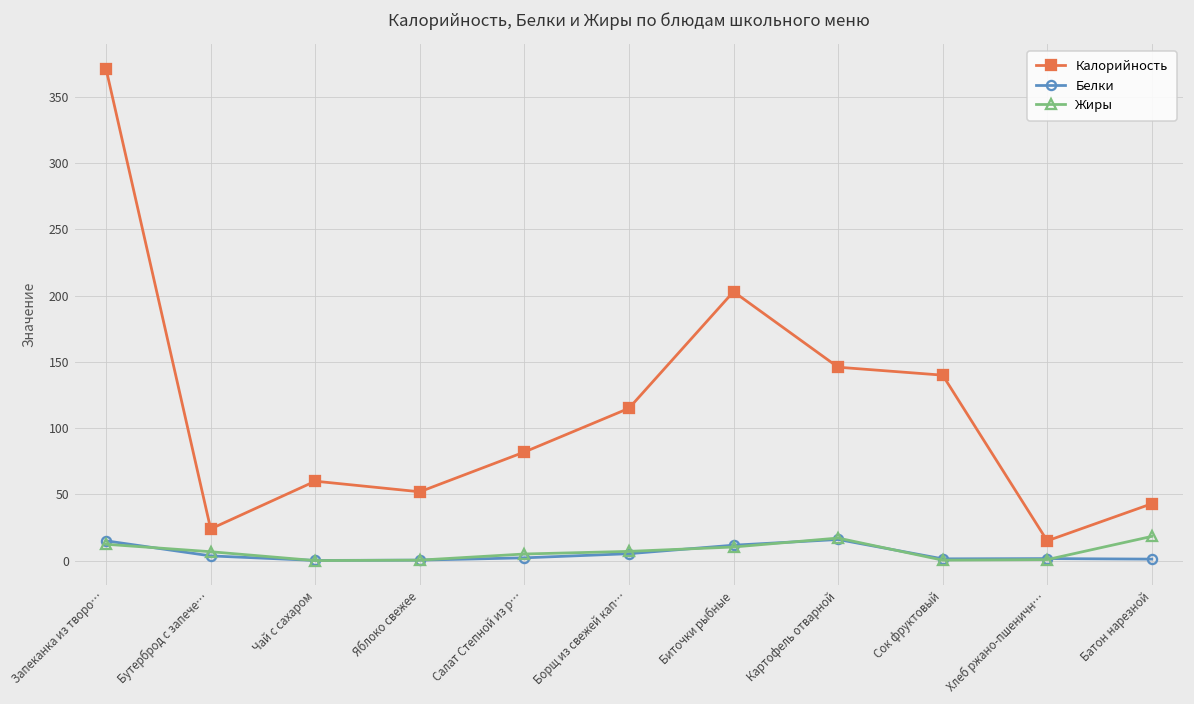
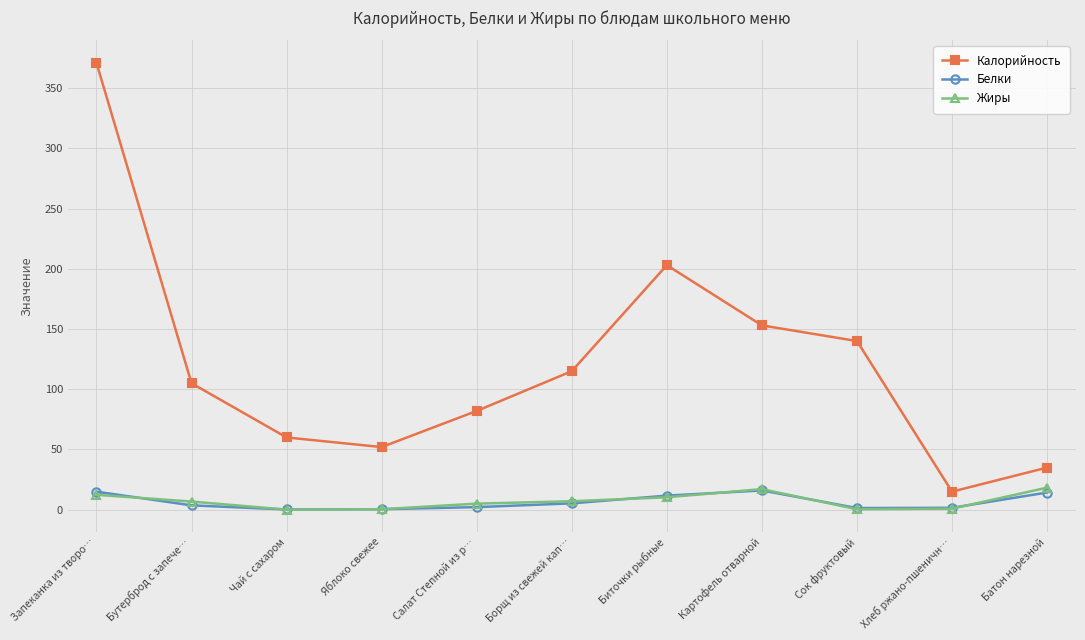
Калорийность, Бутерброд с запече…: 24 -> 105
Калорийность, Картофель отварной: 146 -> 153
Калорийность, Батон нарезной: 43 -> 35
Белки, Батон нарезной: 1 -> 14
